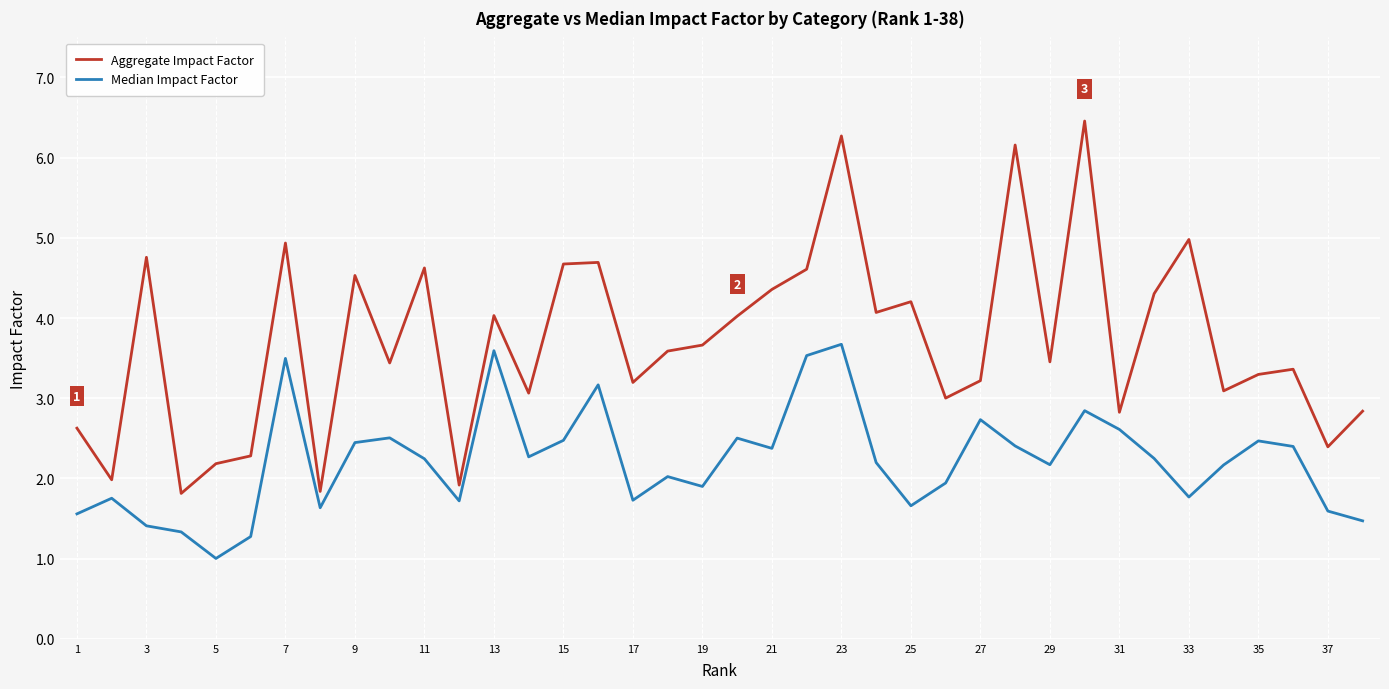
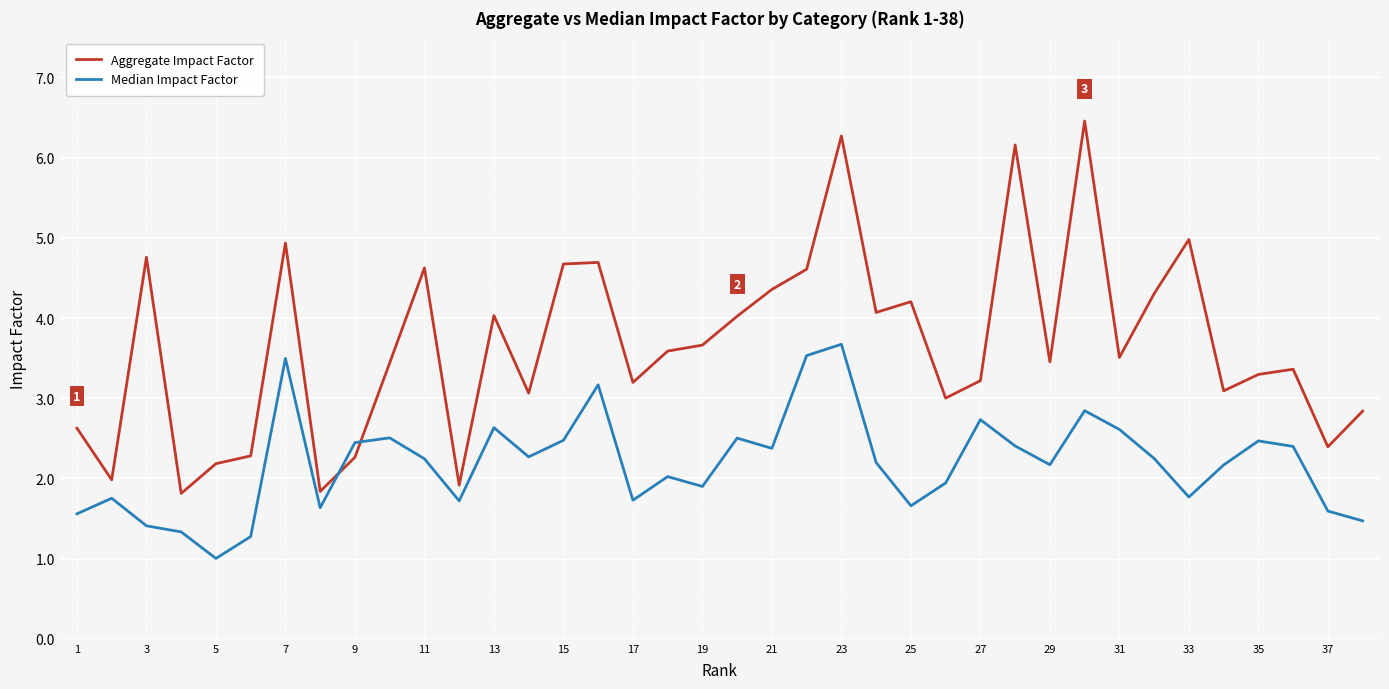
Aggregate Impact Factor, 9: 4.5 -> 2.3
Median Impact Factor, 13: 3.6 -> 2.6
Aggregate Impact Factor, 31: 2.8 -> 3.5
